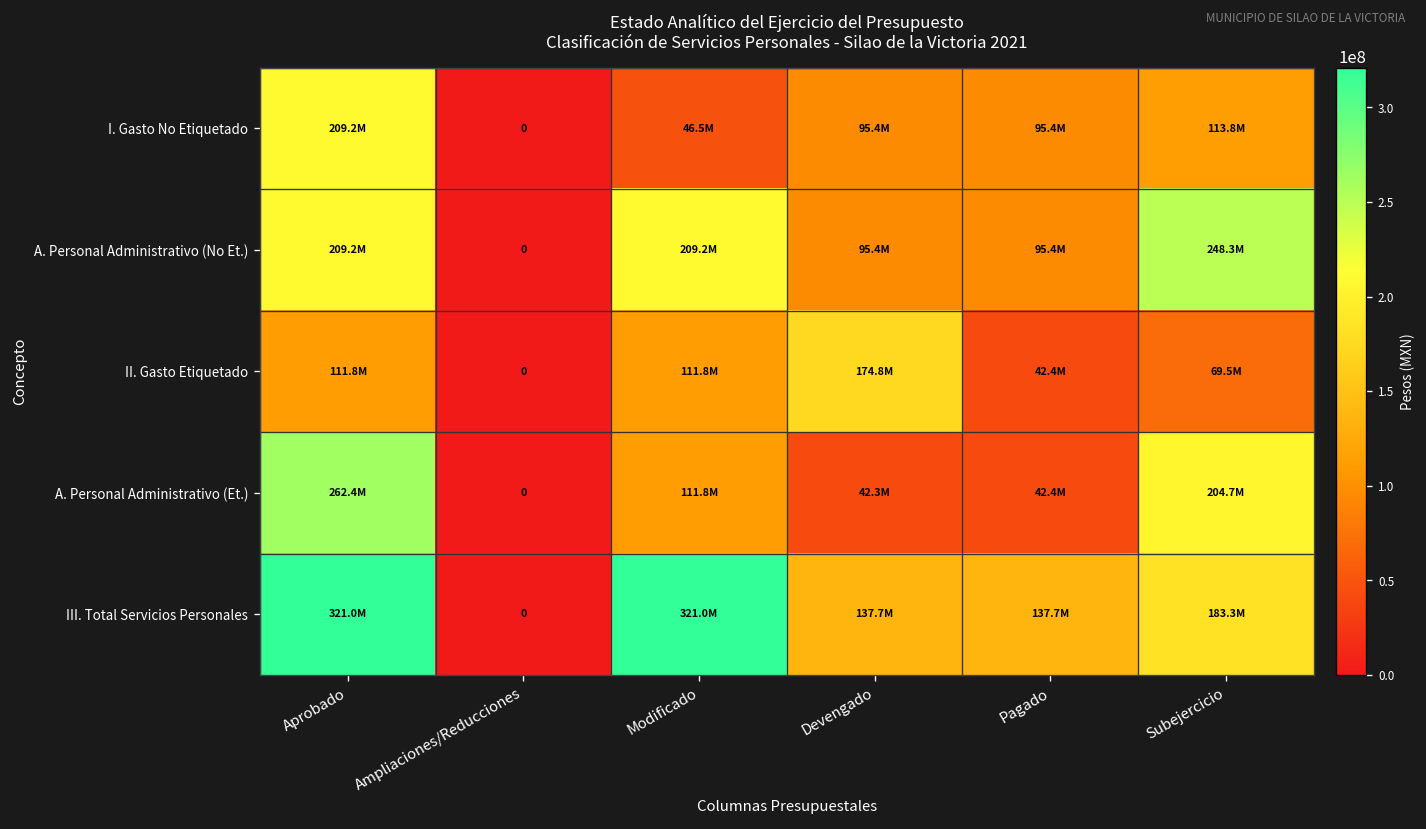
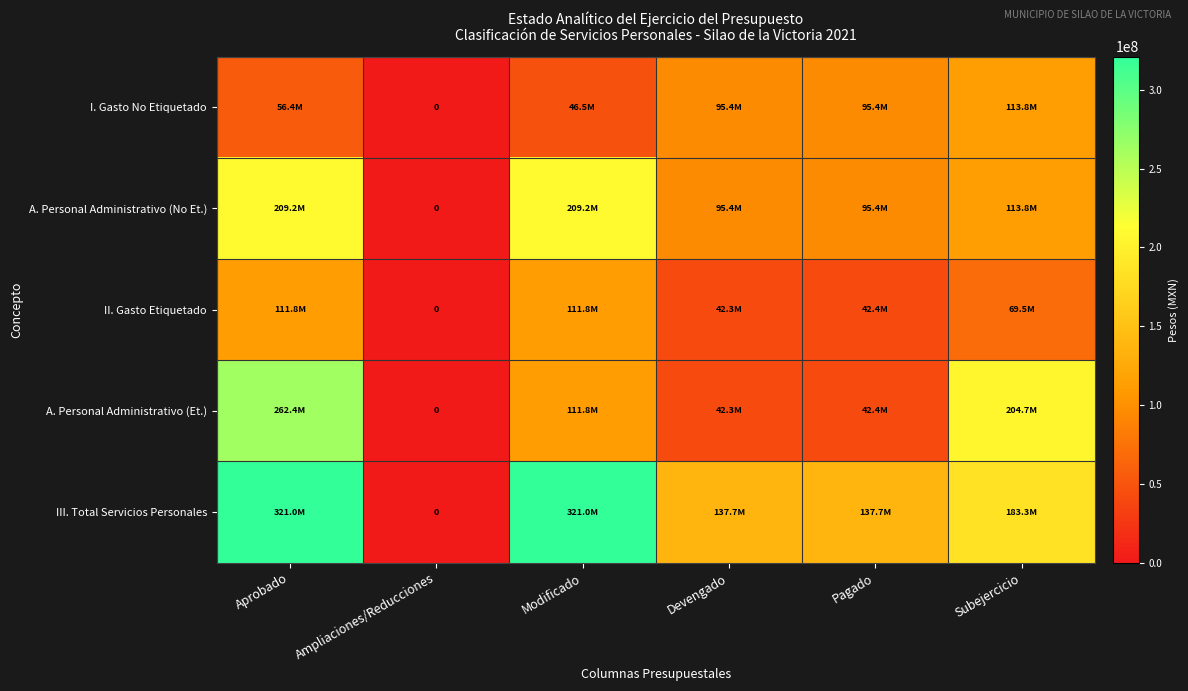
I. Gasto No Etiquetado, Aprobado: 209.2M -> 56.4M
A. Personal Administrativo (No Et.), Subejercicio: 248.3M -> 113.8M
II. Gasto Etiquetado, Devengado: 174.8M -> 42.3M
